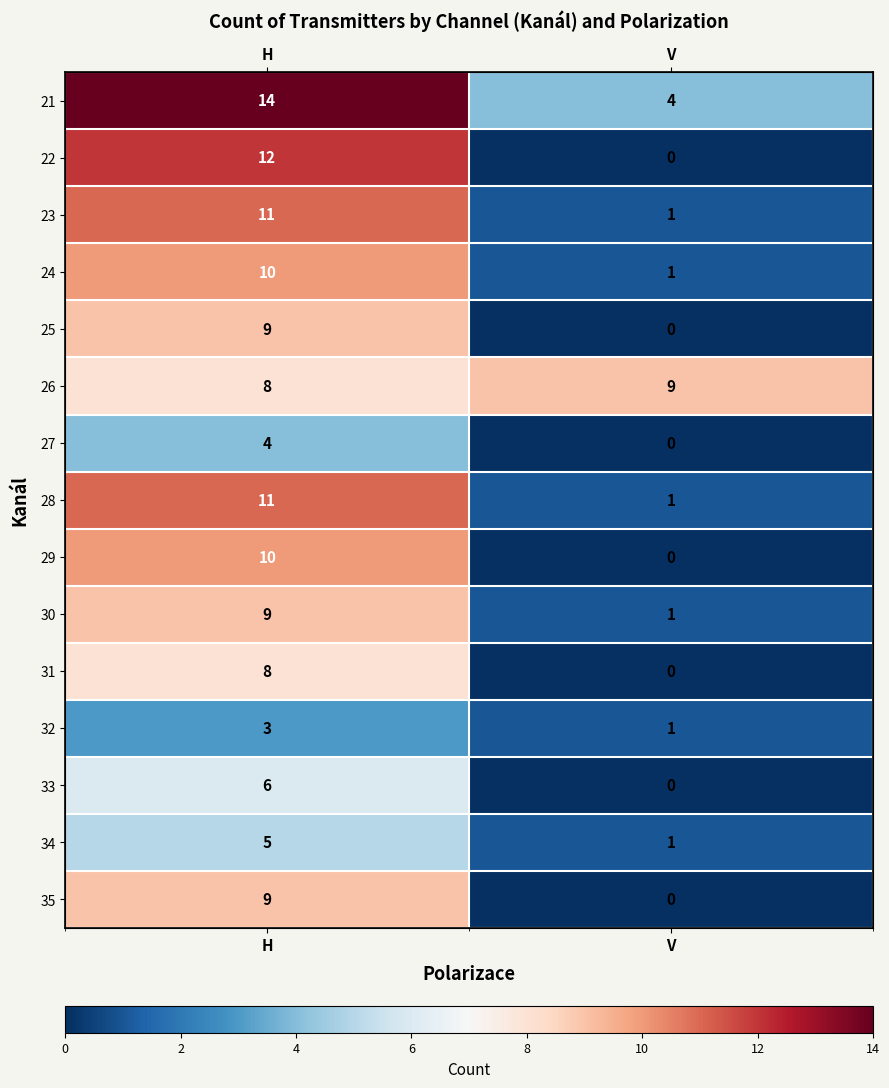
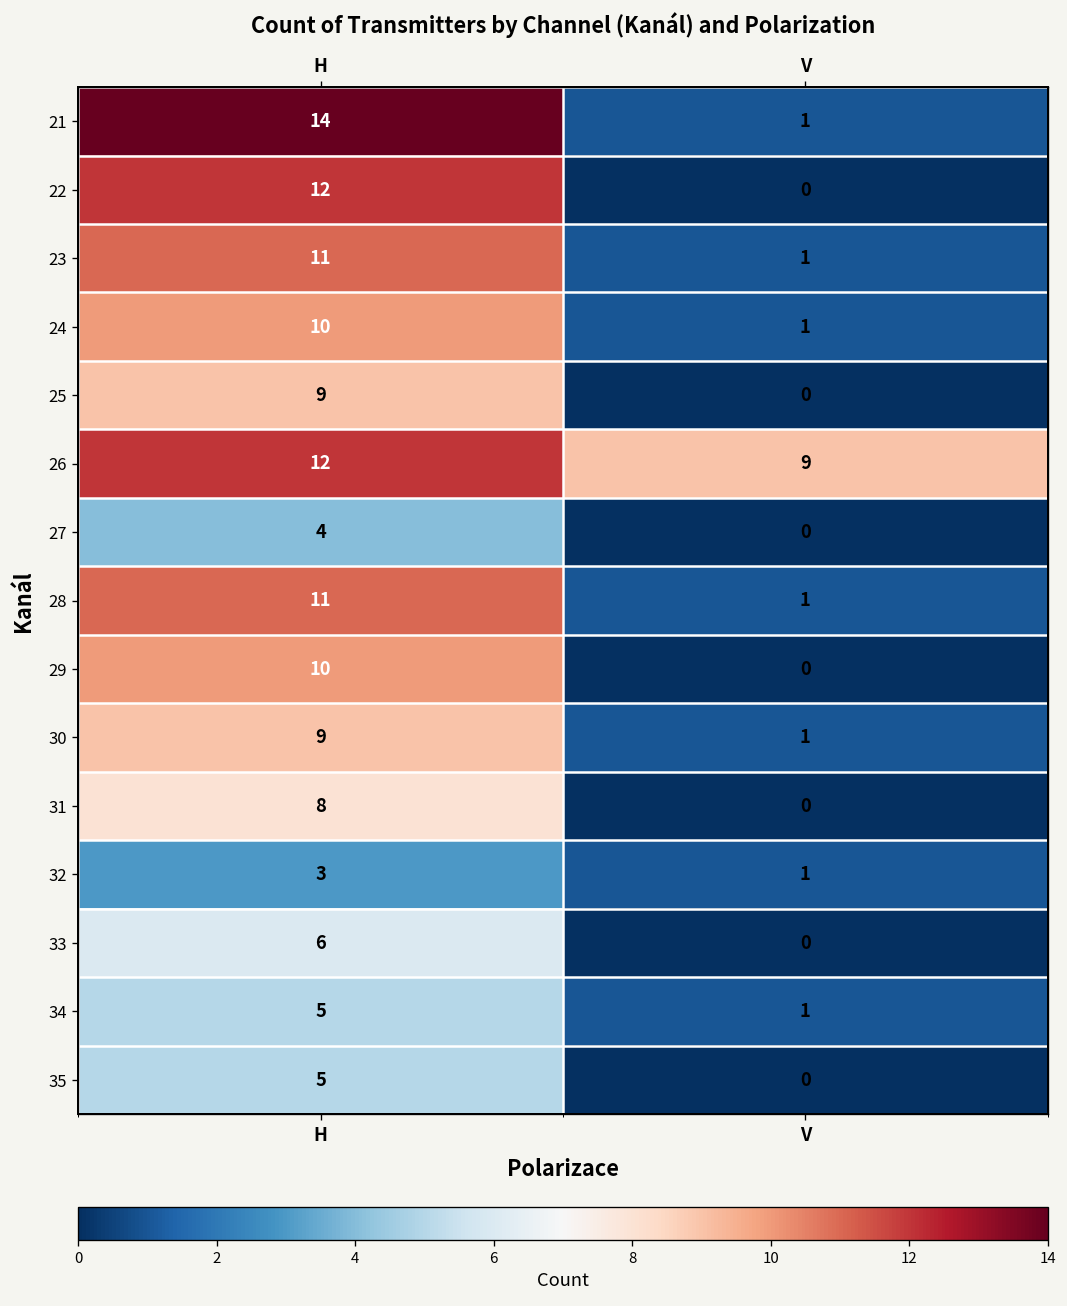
21, V: 4 -> 1
26, H: 8 -> 12
35, H: 9 -> 5
